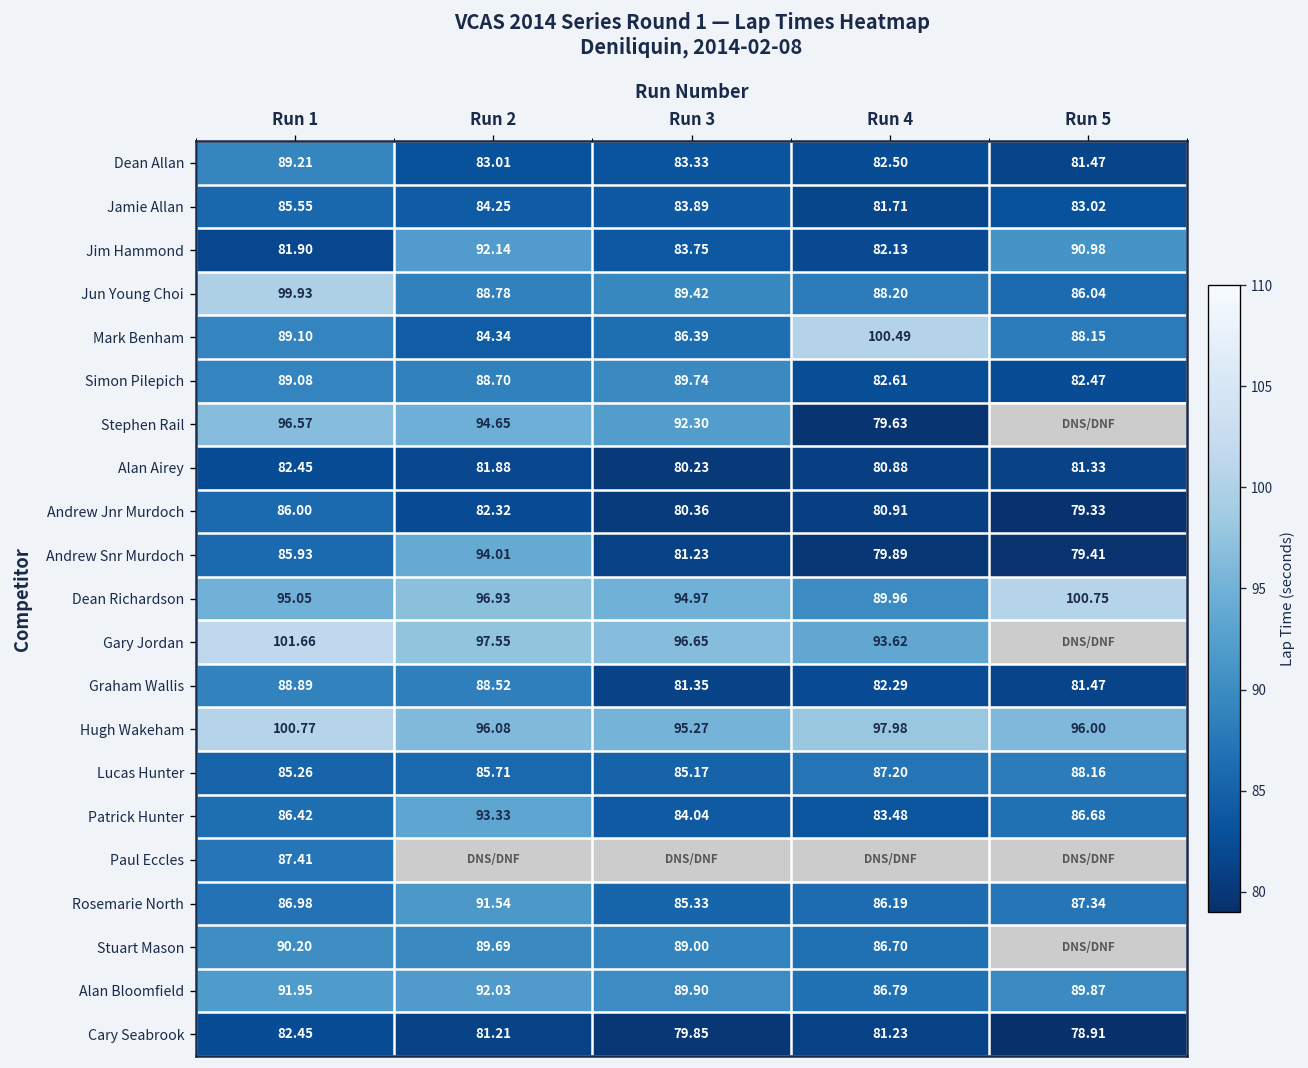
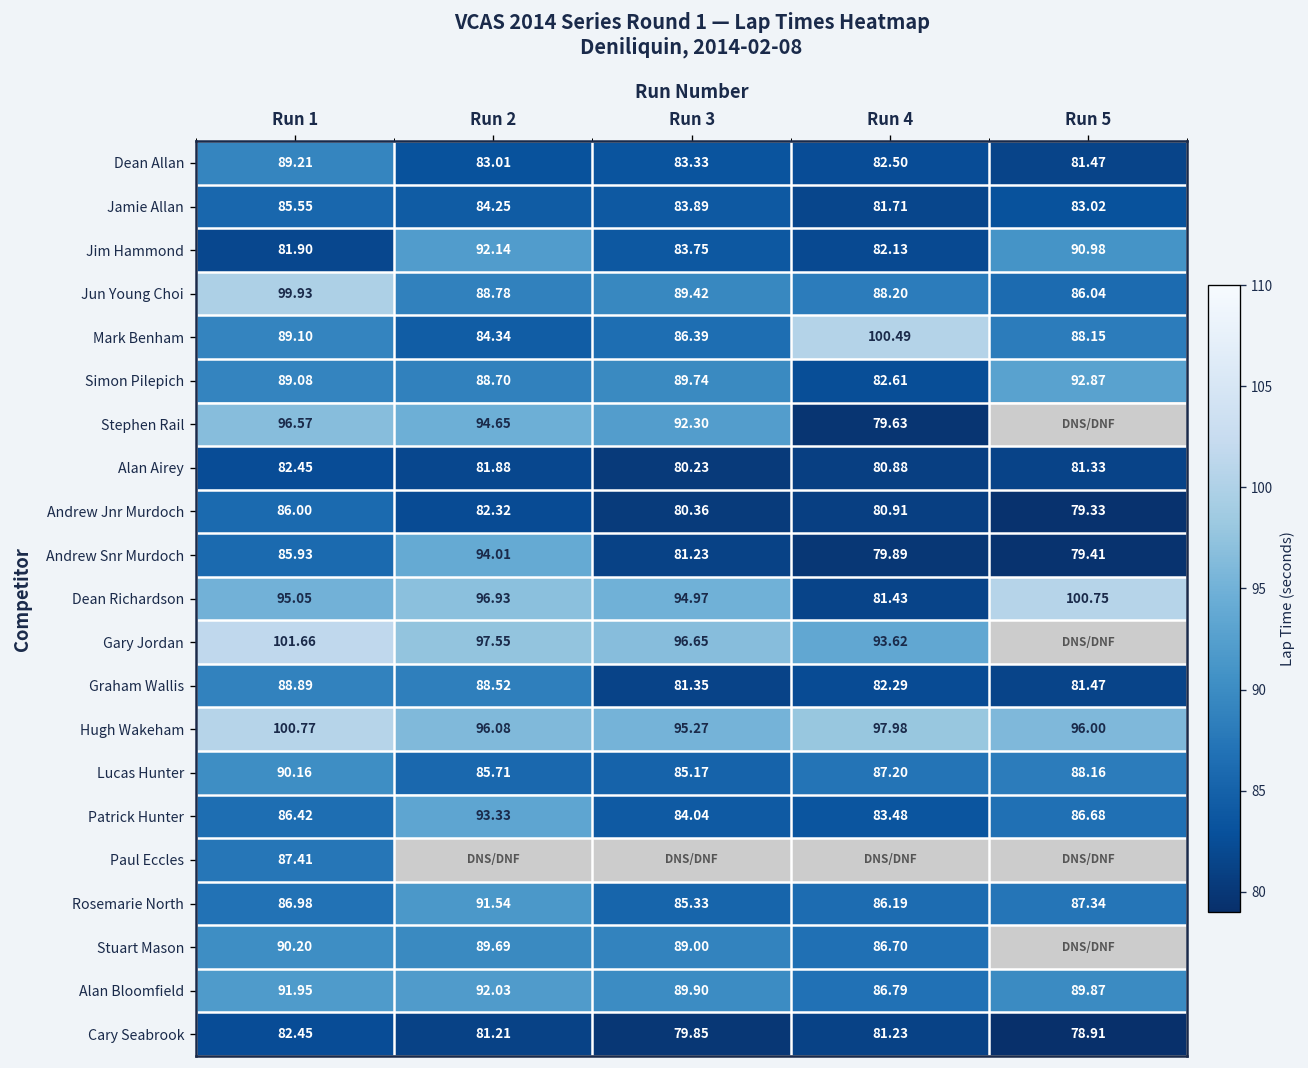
Simon Pilepich, Run 5: 82.47 -> 92.87
Dean Richardson, Run 4: 89.96 -> 81.43
Lucas Hunter, Run 1: 85.26 -> 90.16
